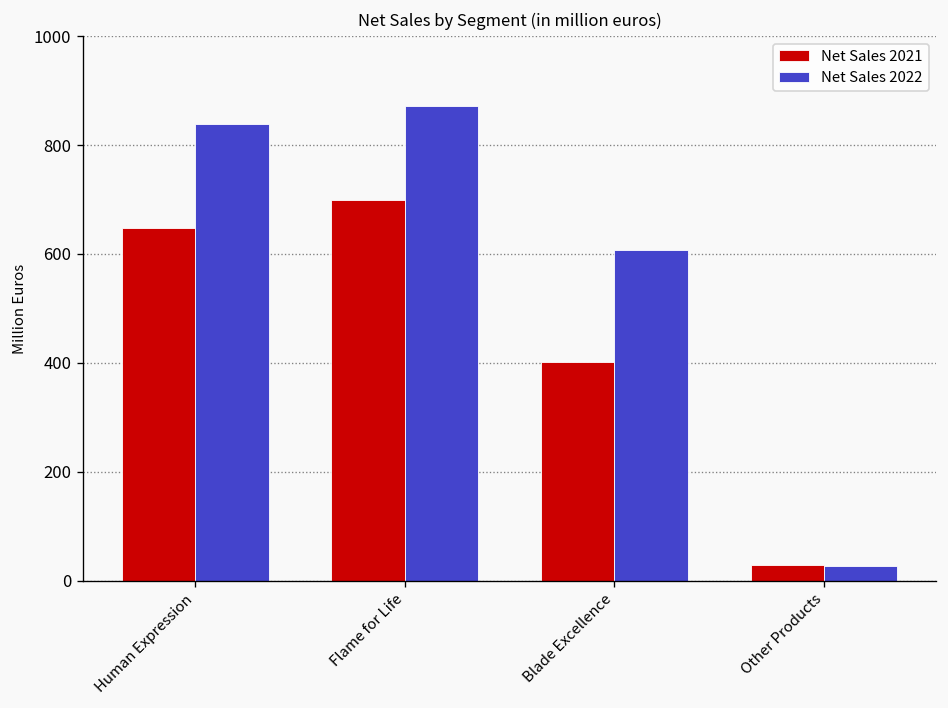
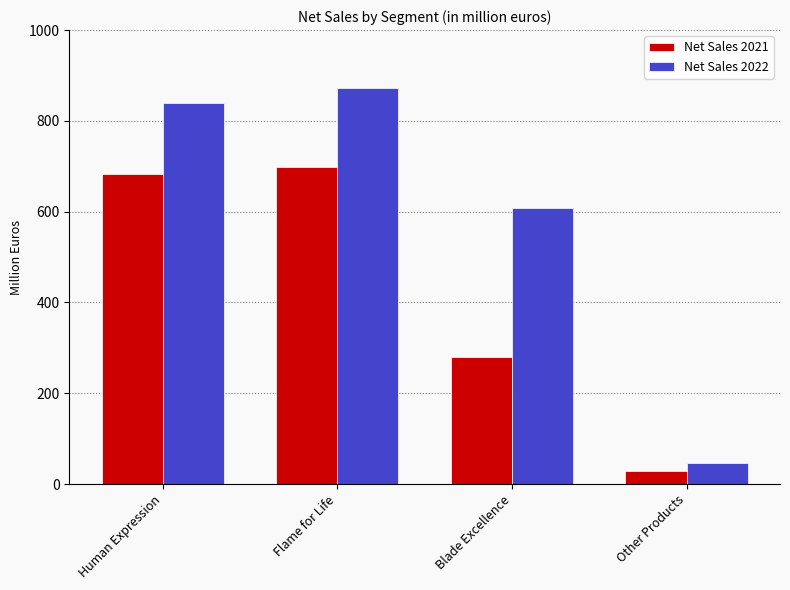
Net Sales 2021, Human Expression: 650 -> 680
Net Sales 2021, Blade Excellence: 400 -> 280
Net Sales 2022, Other Products: 30 -> 50
